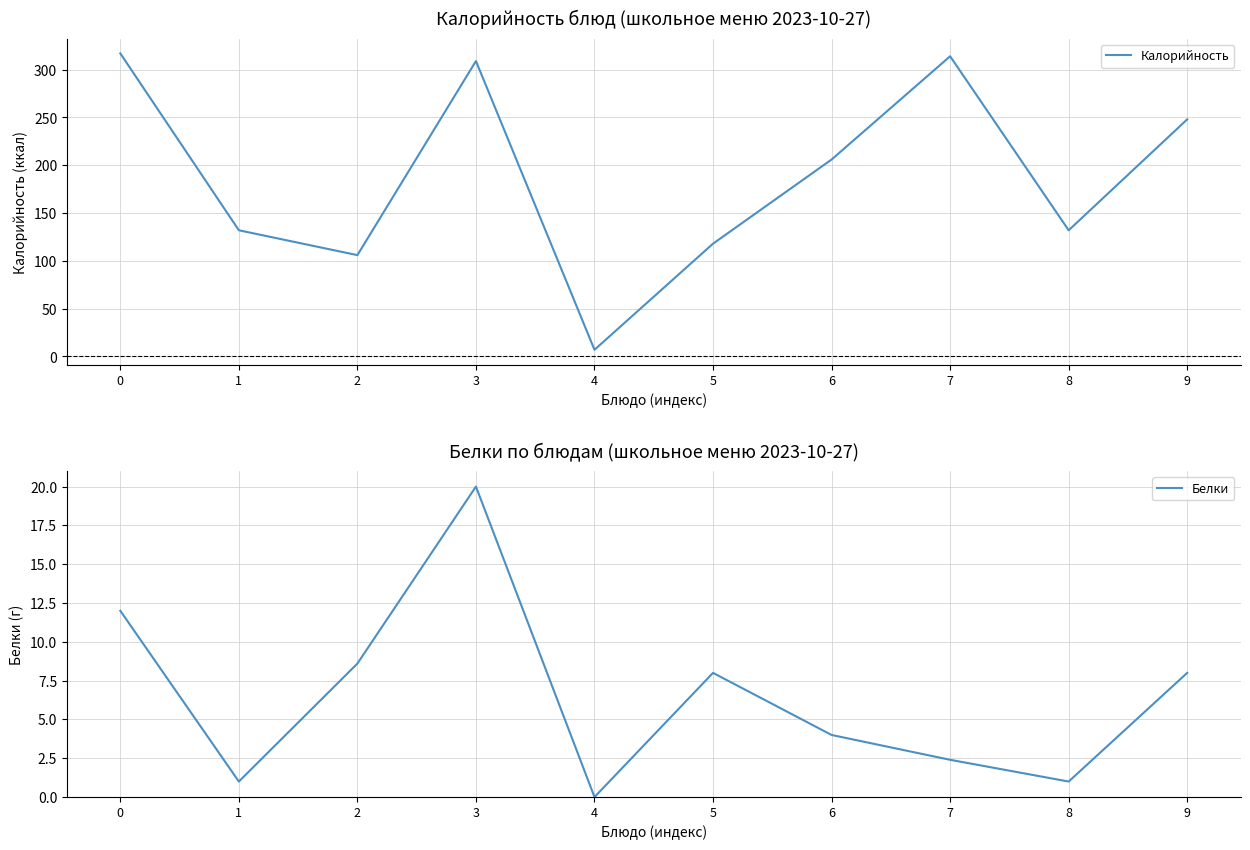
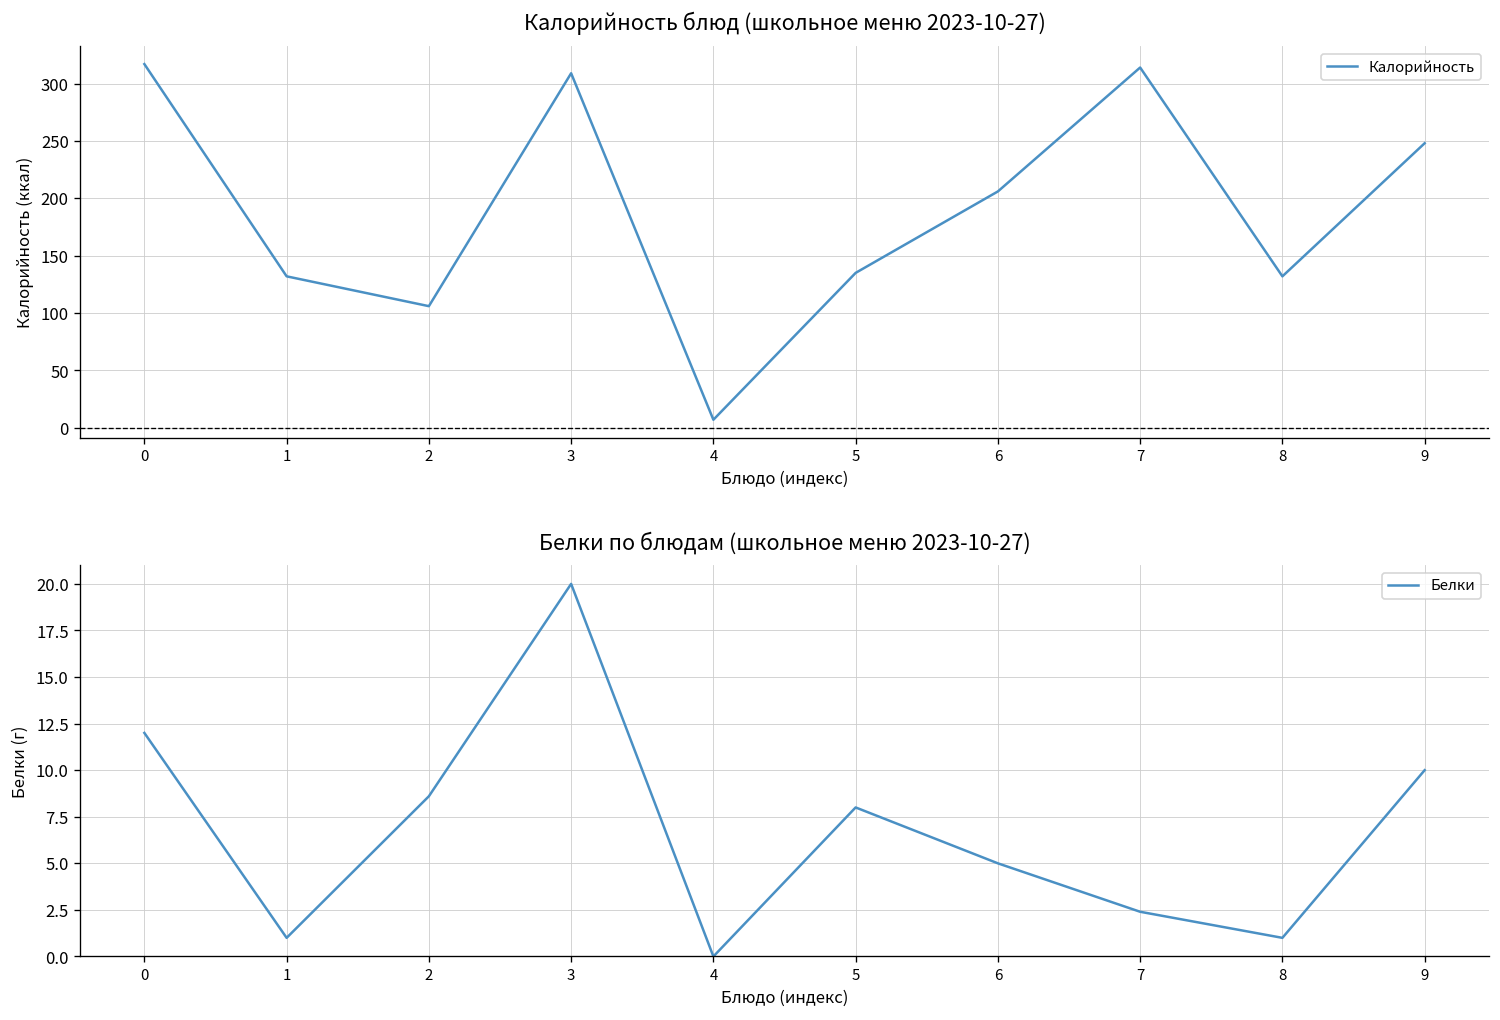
Калорийность блюд (школьное меню 2023-10-27), 5: 120 -> 140
Белки по блюдам (школьное меню 2023-10-27), 6: 4 -> 5
Белки по блюдам (школьное меню 2023-10-27), 9: 8 -> 10
